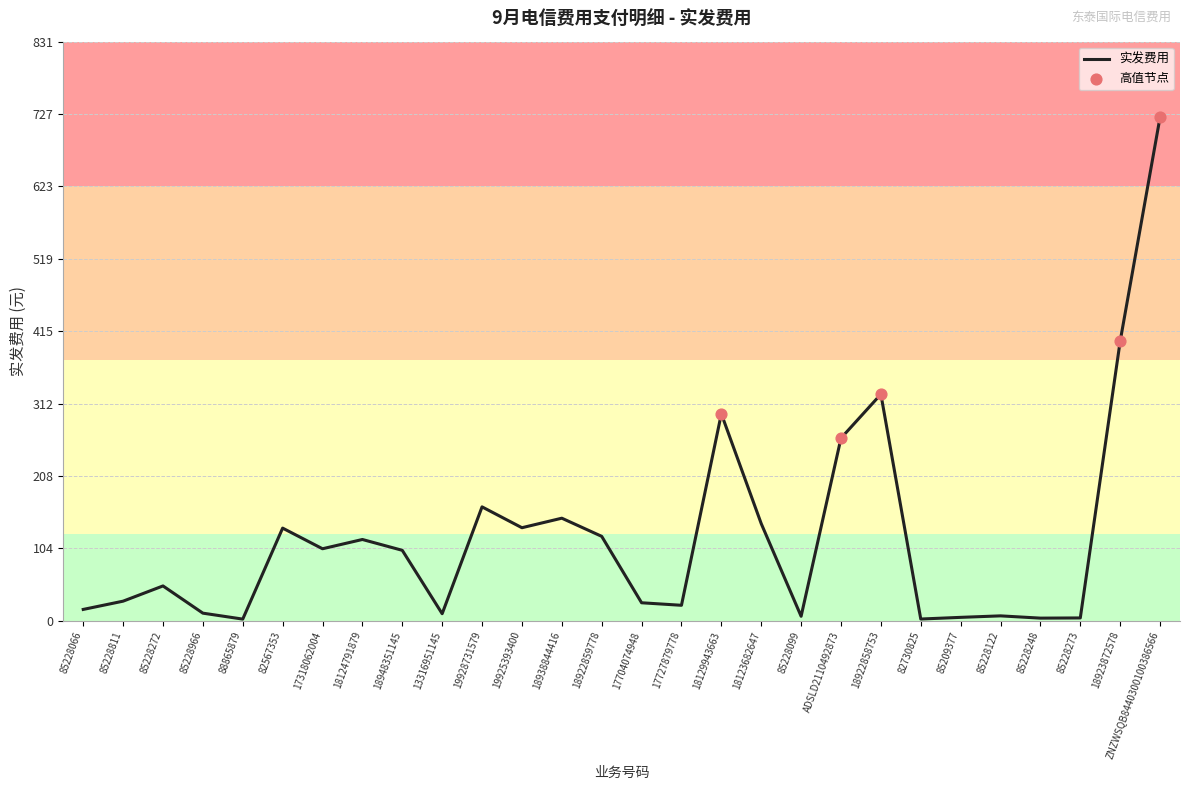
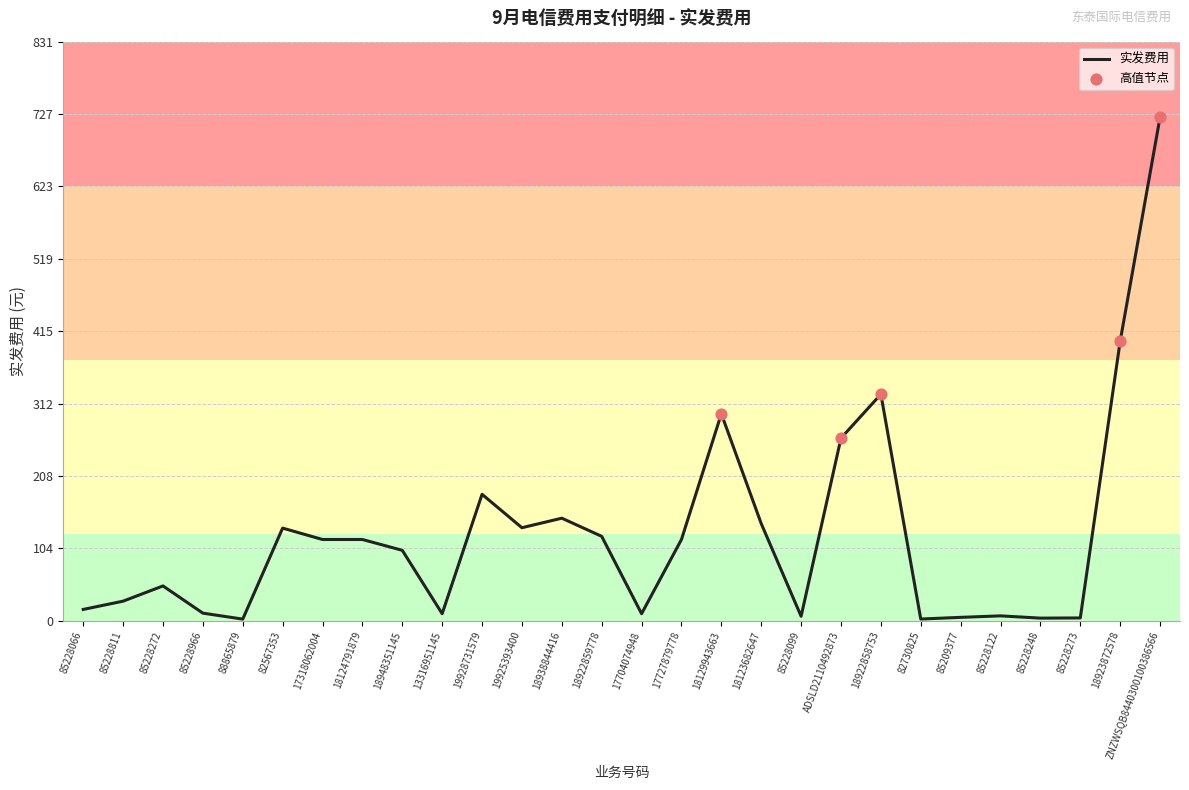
实发费用, 17318062004: 100 -> 120
实发费用, 19928731579: 160 -> 180
实发费用, 17704074948: 30 -> 10
实发费用, 17727879778: 20 -> 120
